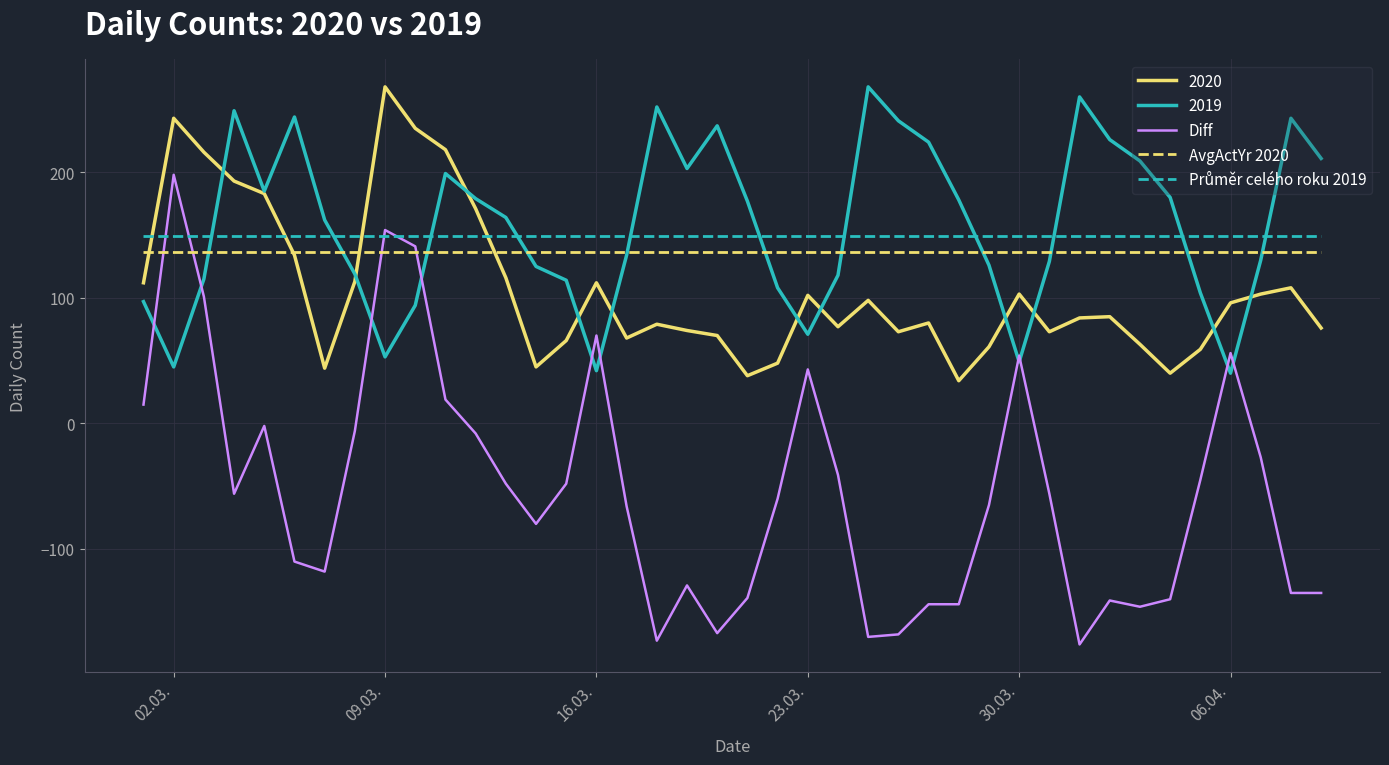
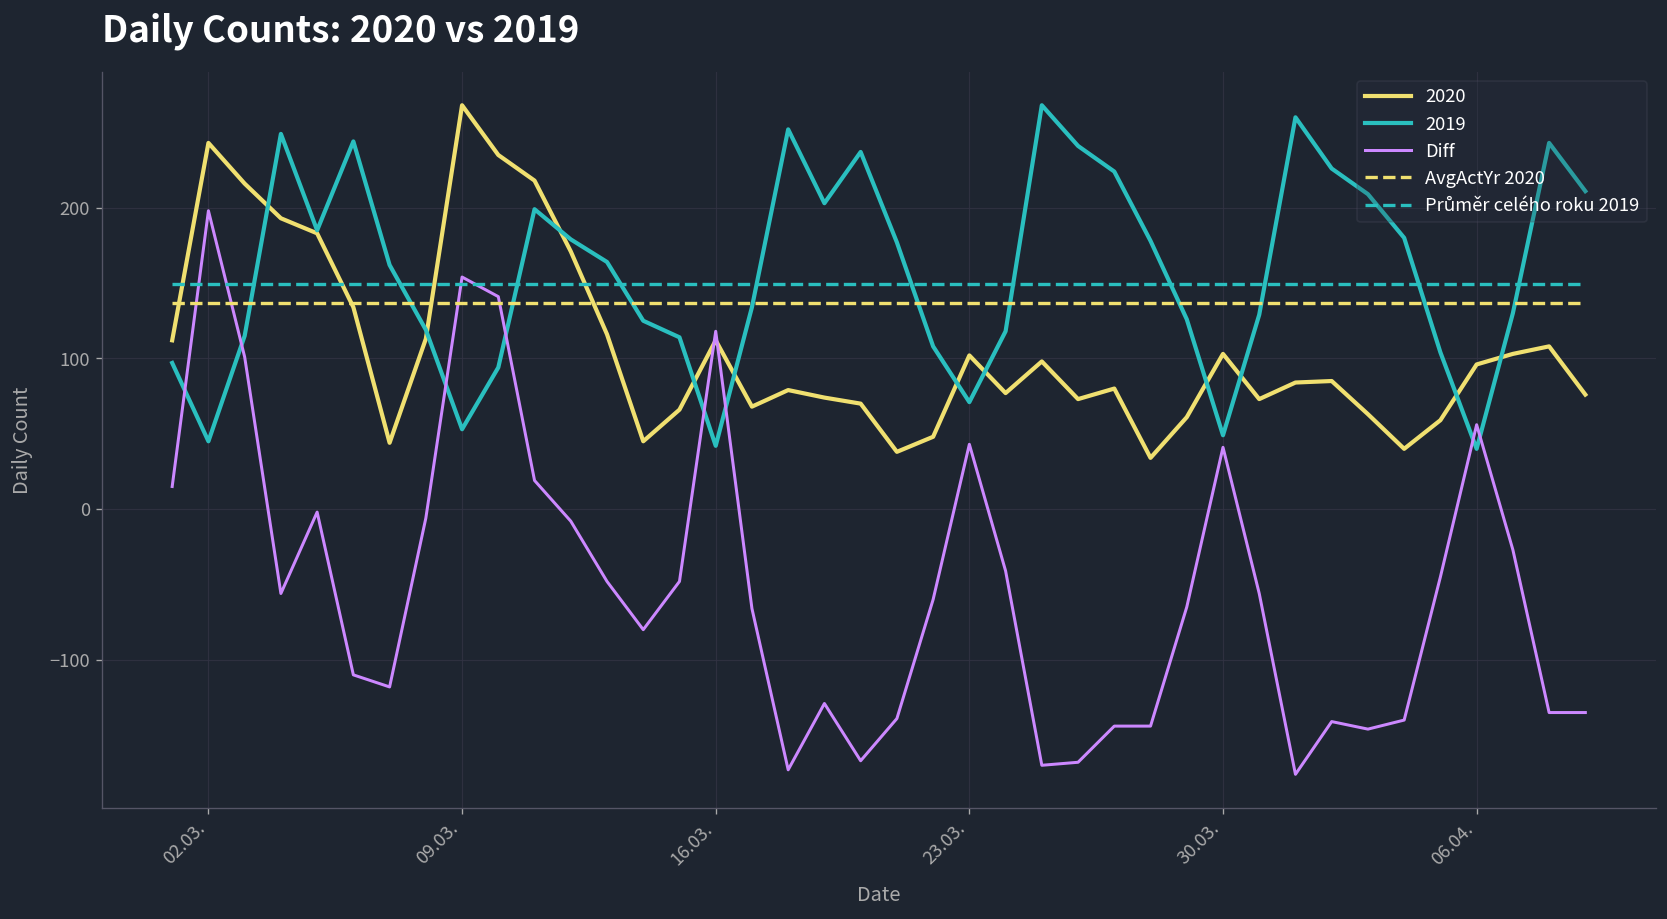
Diff, 16.03.: 70 -> 118
Diff, 30.03.: 54 -> 41
